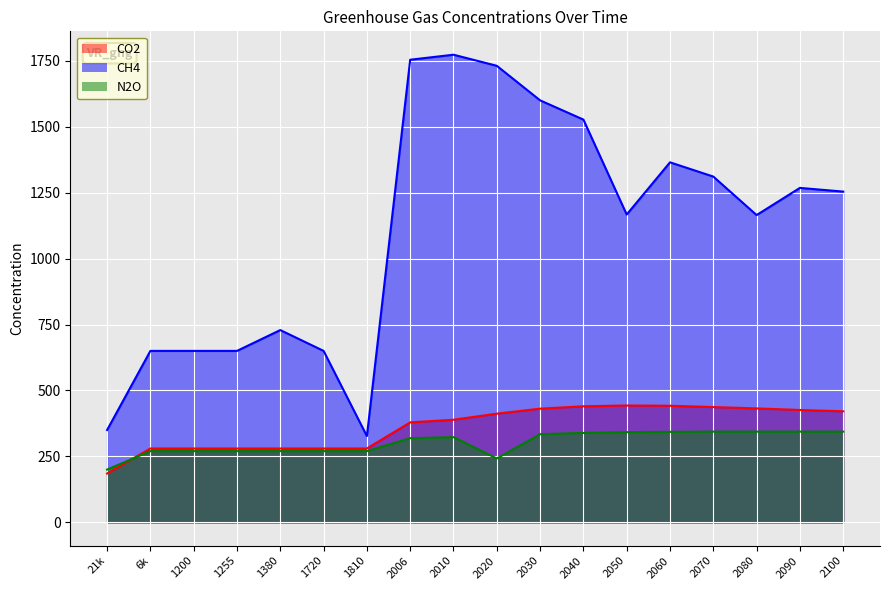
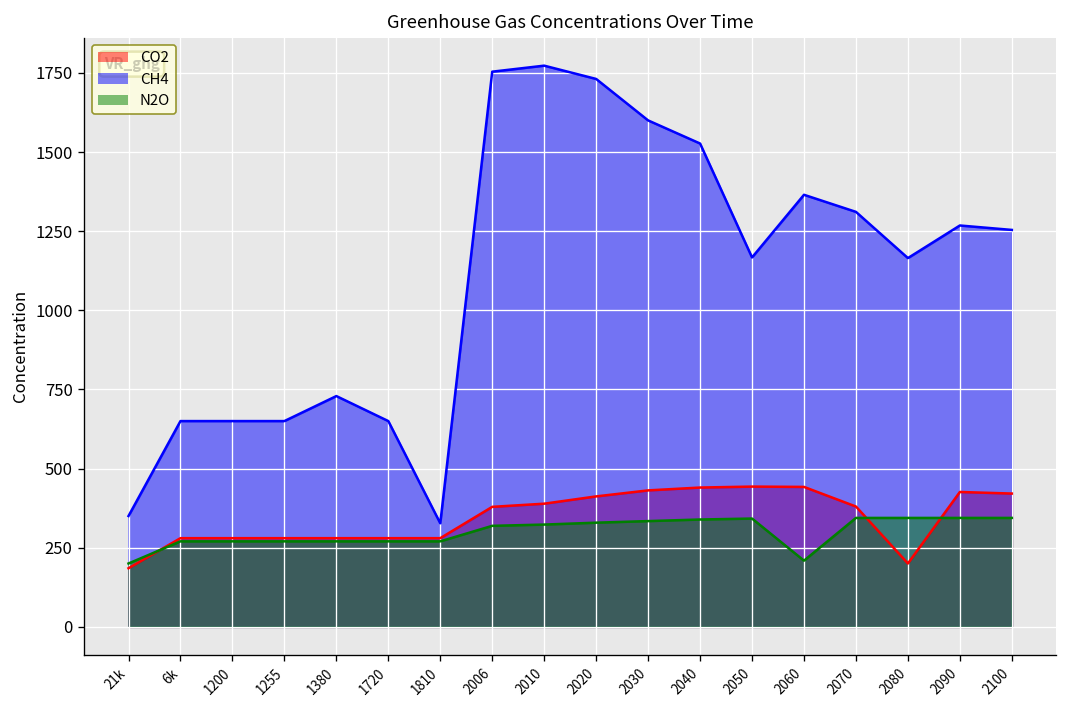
N2O, 2020: 240 -> 330
N2O, 2060: 340 -> 210
CO2, 2070: 440 -> 380
CO2, 2080: 430 -> 200
